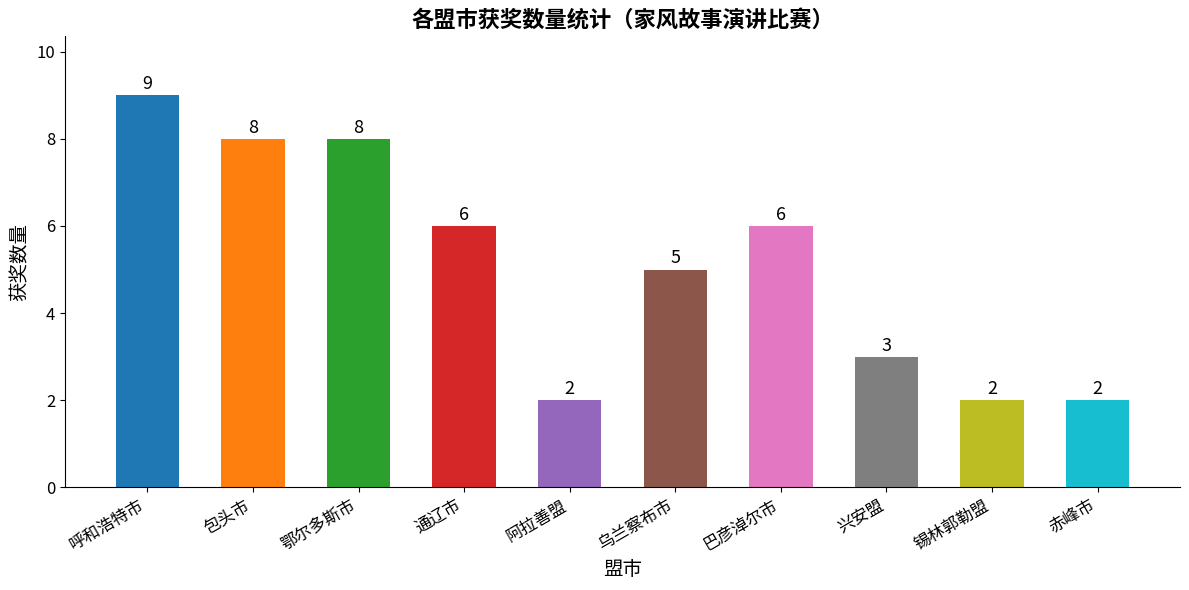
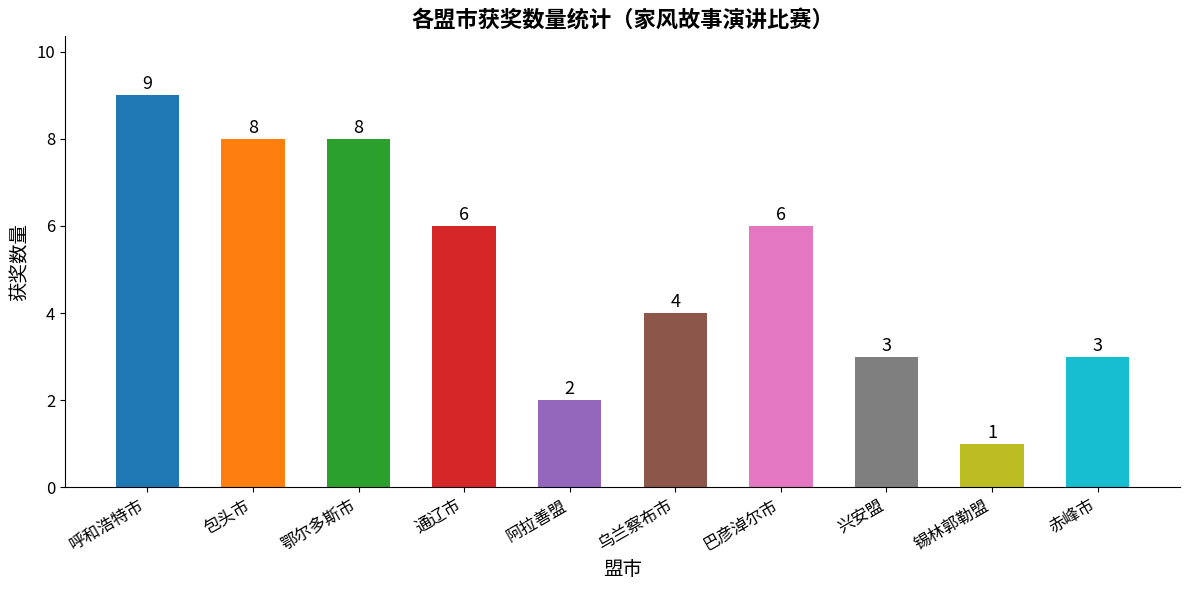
乌兰察布市: 5 -> 4
锡林郭勒盟: 2 -> 1
赤峰市: 2 -> 3
